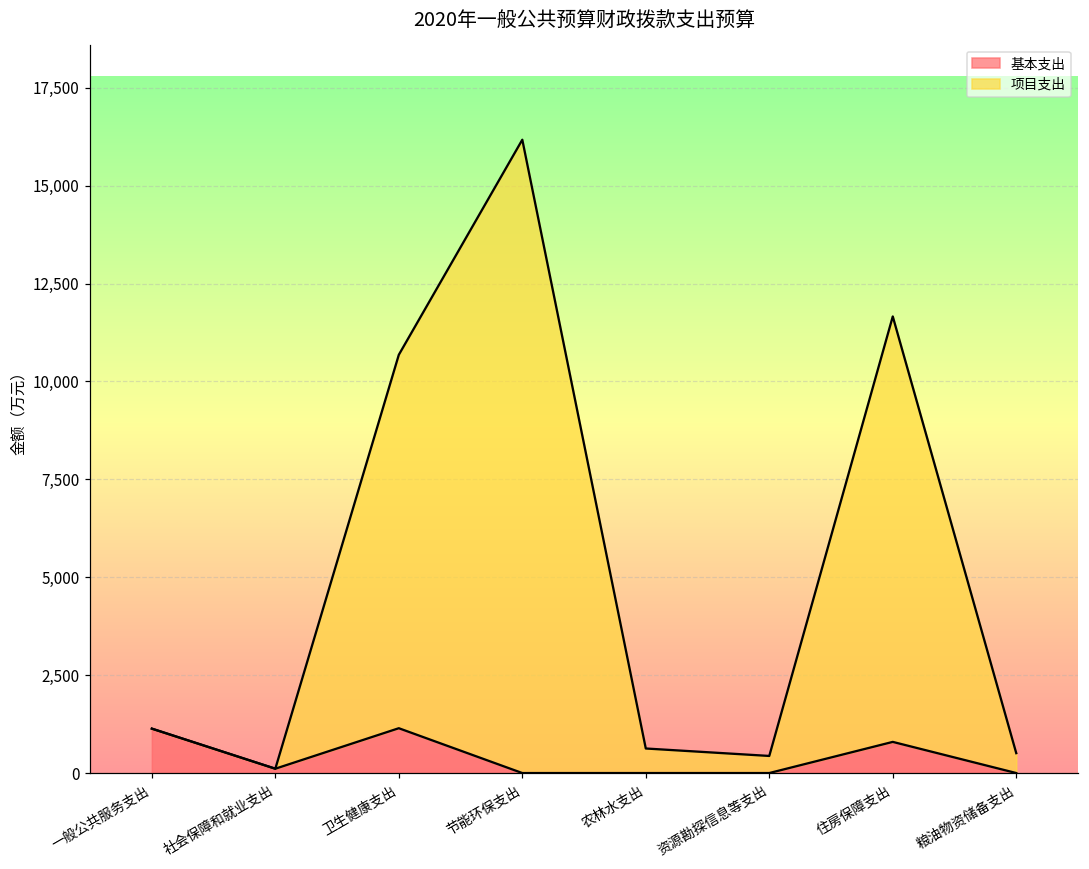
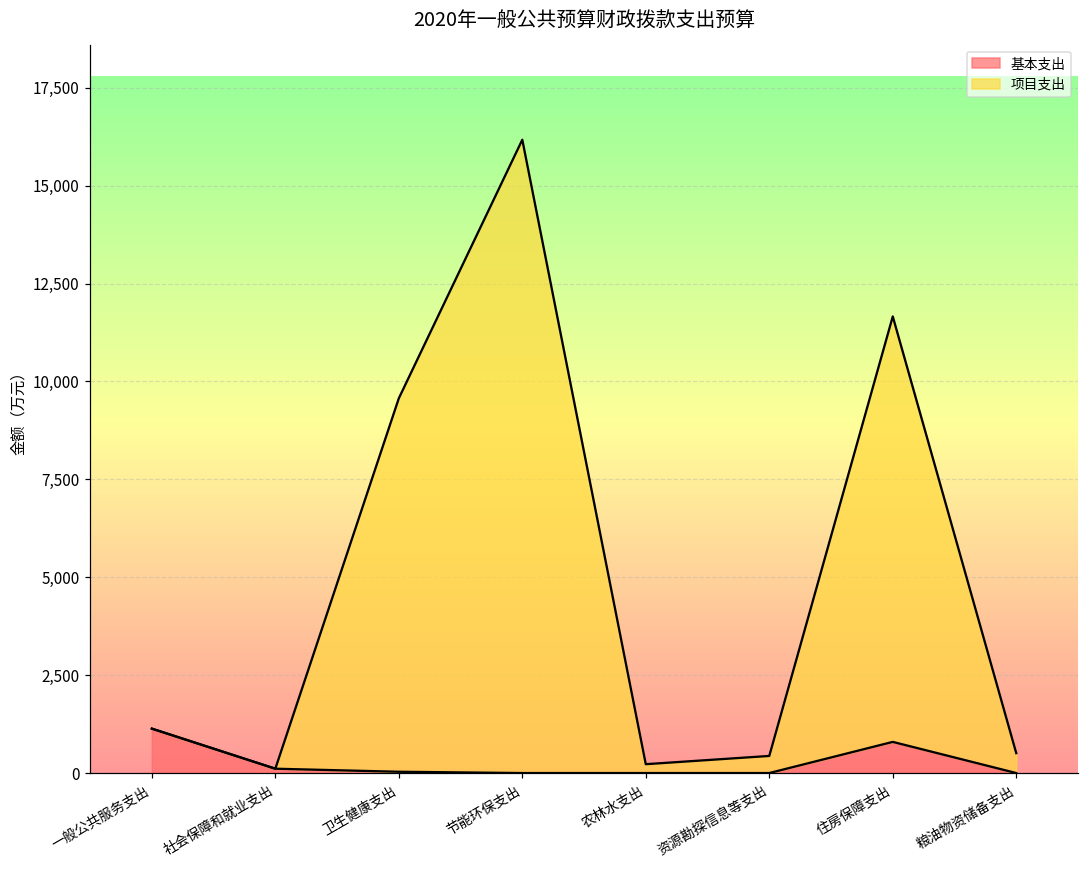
基本支出, 卫生健康支出: 1,100 -> 0
项目支出, 农林水支出: 600 -> 200
